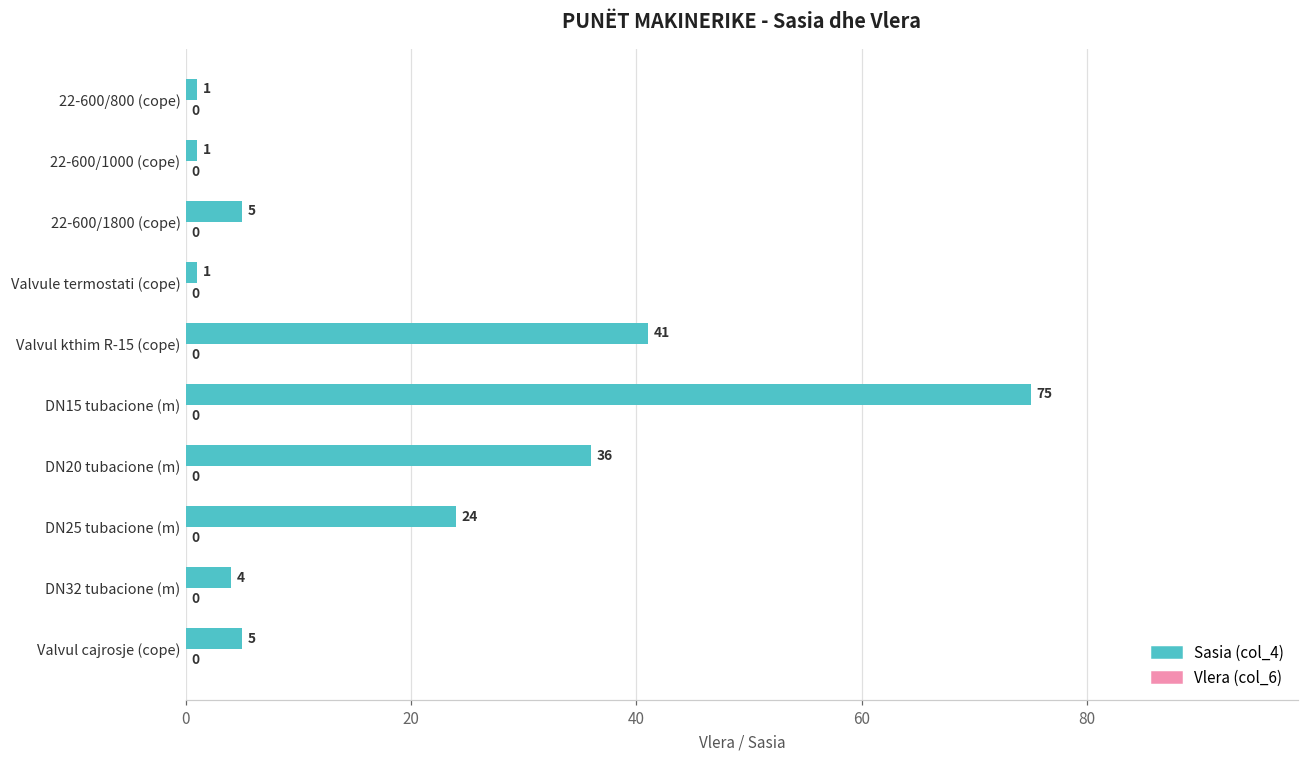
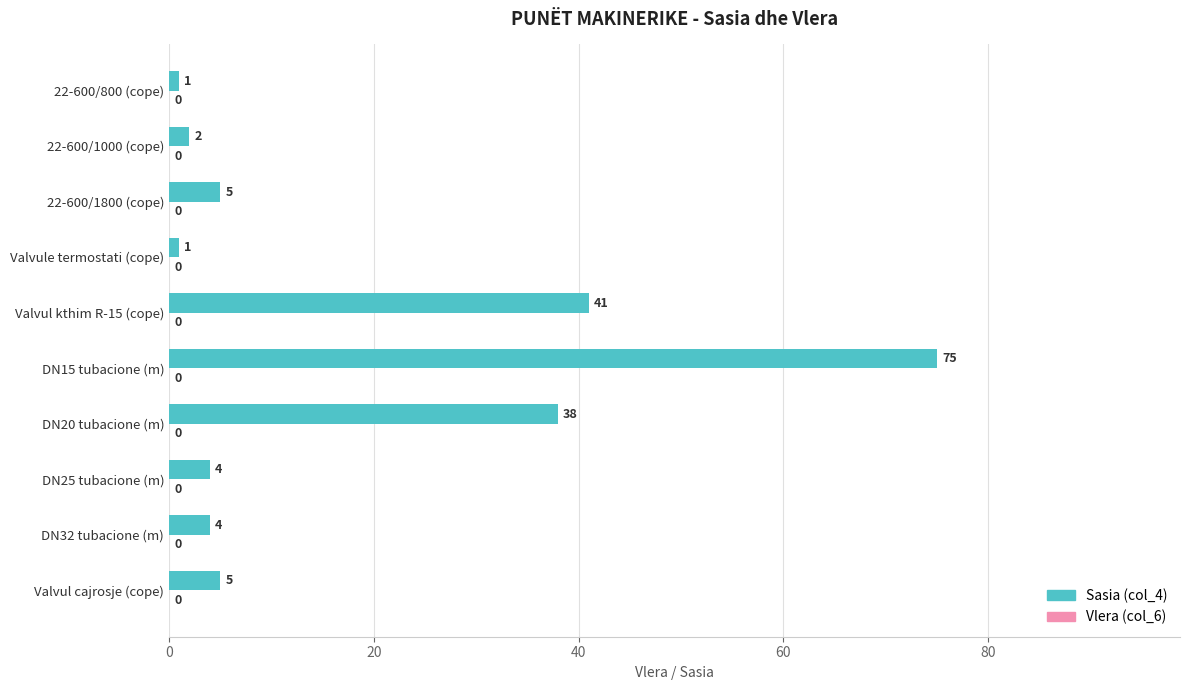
Sasia (col_4), 22-600/1000 (cope): 1 -> 2
Sasia (col_4), DN20 tubacione (m): 36 -> 38
Sasia (col_4), DN25 tubacione (m): 24 -> 4
